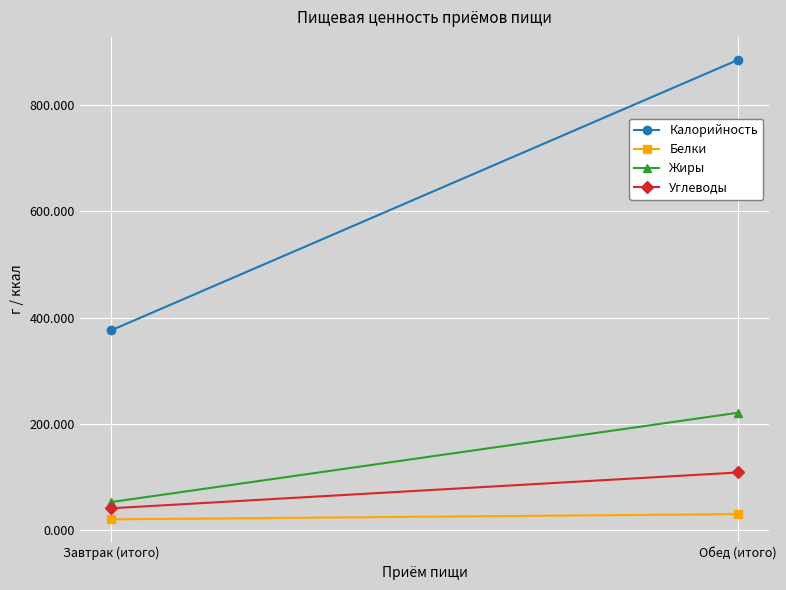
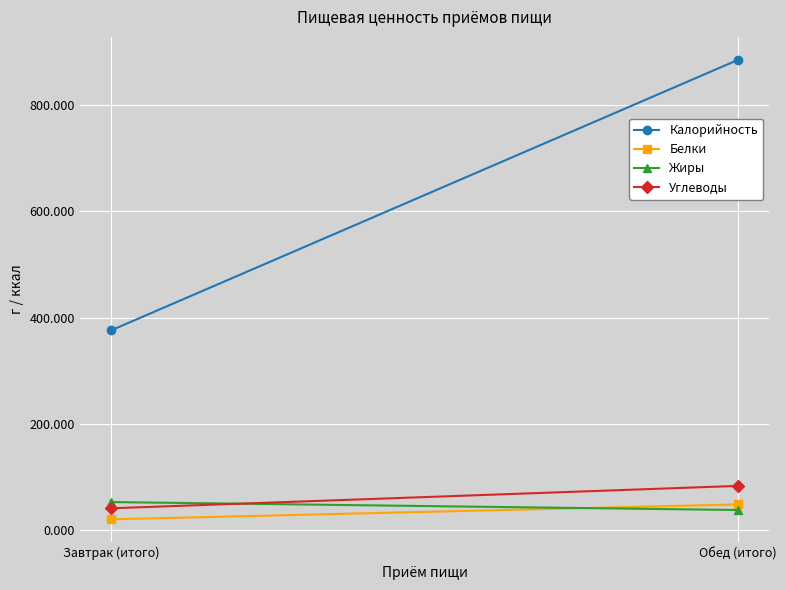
Белки, Обед (итого): 30 -> 50
Жиры, Обед (итого): 220 -> 40
Углеводы, Обед (итого): 110 -> 80
